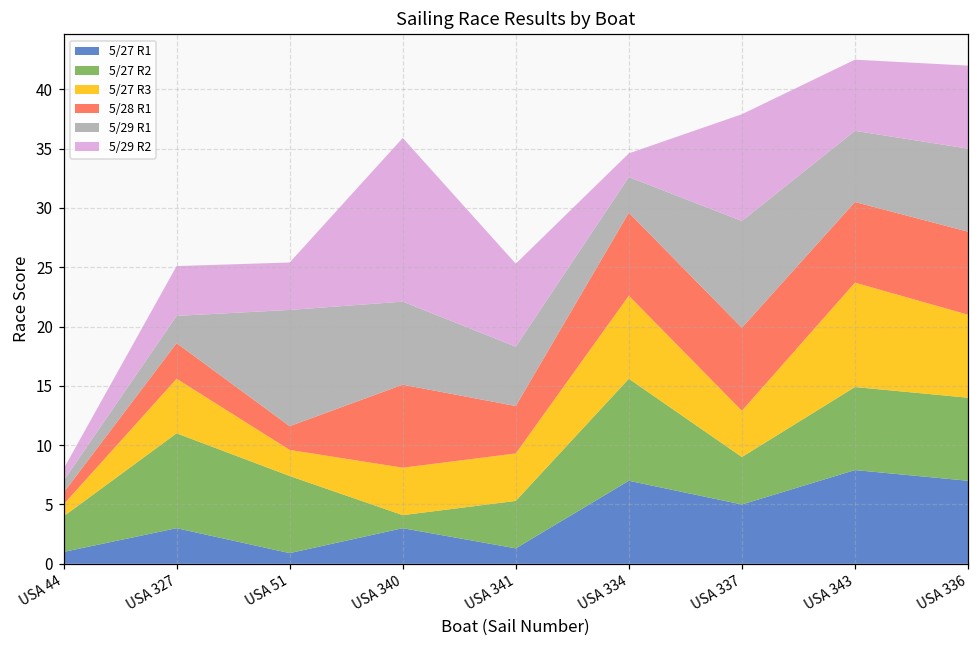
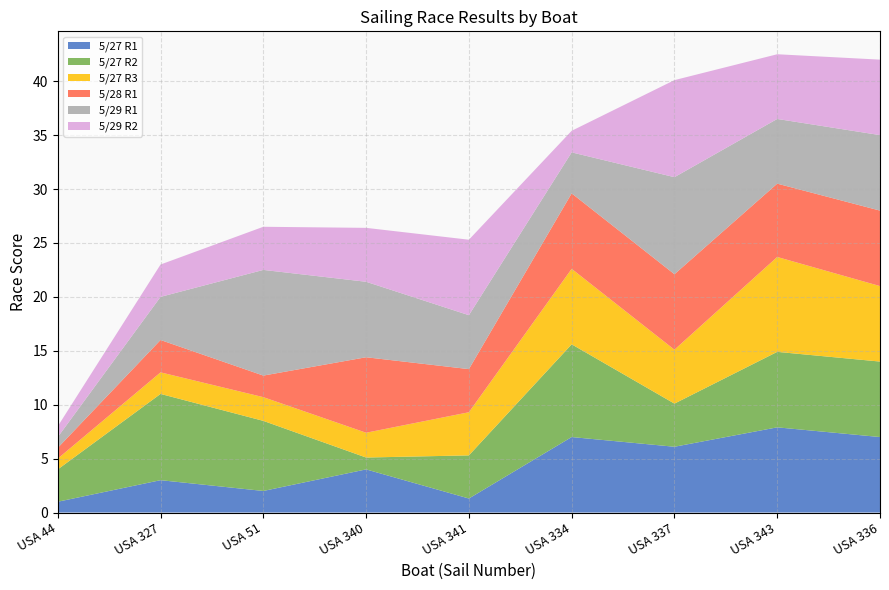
5/27 R3, USA 327: 4.6 -> 2.0
5/29 R1, USA 327: 2.3 -> 4.0
5/29 R2, USA 327: 4.2 -> 3.0
5/27 R1, USA 51: 0.9 -> 2.0
5/27 R1, USA 340: 3 -> 4
5/27 R3, USA 340: 4.0 -> 2.3
5/29 R2, USA 340: 13.8 -> 5.0
5/29 R1, USA 334: 3.0 -> 3.8
5/27 R1, USA 337: 5.0 -> 6.1
5/27 R3, USA 337: 3.9 -> 5.0
